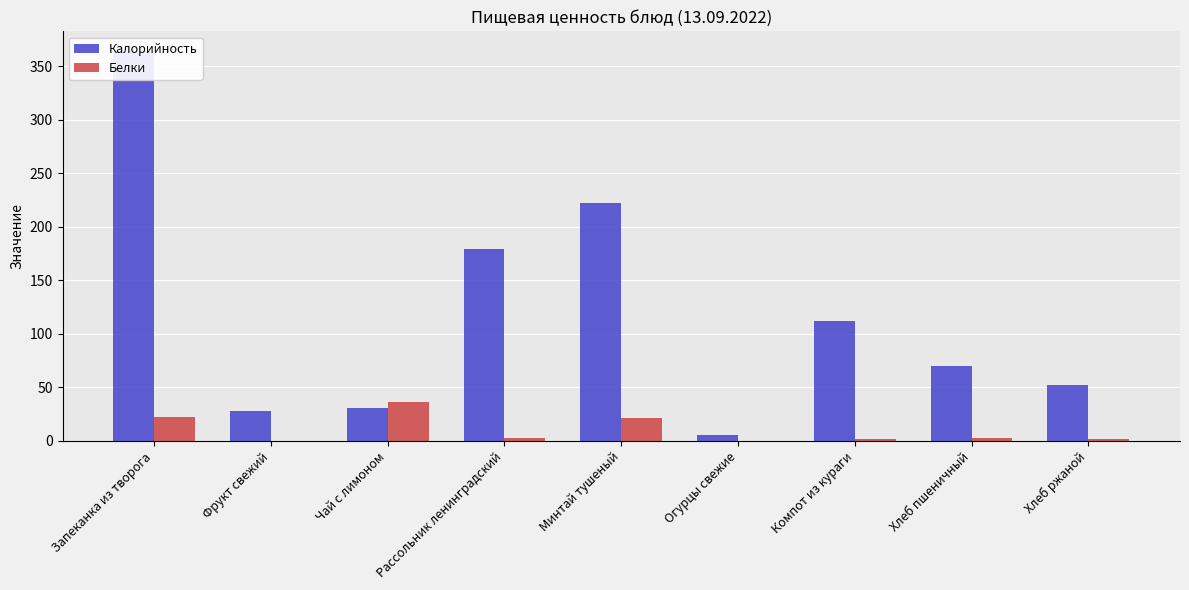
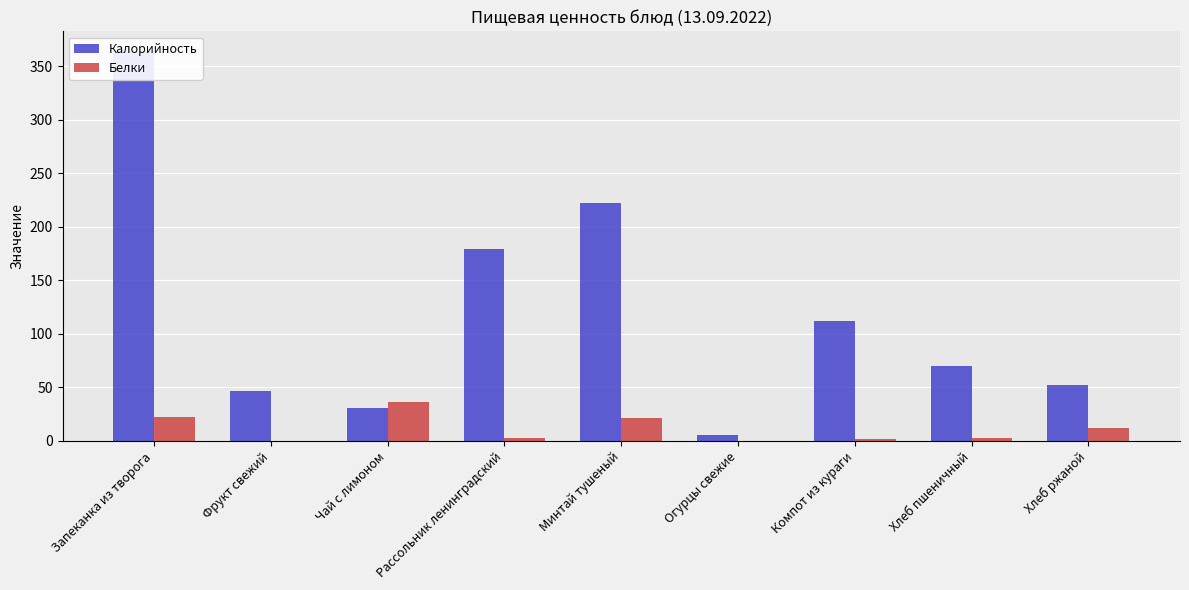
Калорийность, Фрукт свежий: 28 -> 47
Белки, Хлеб ржаной: 2 -> 12
